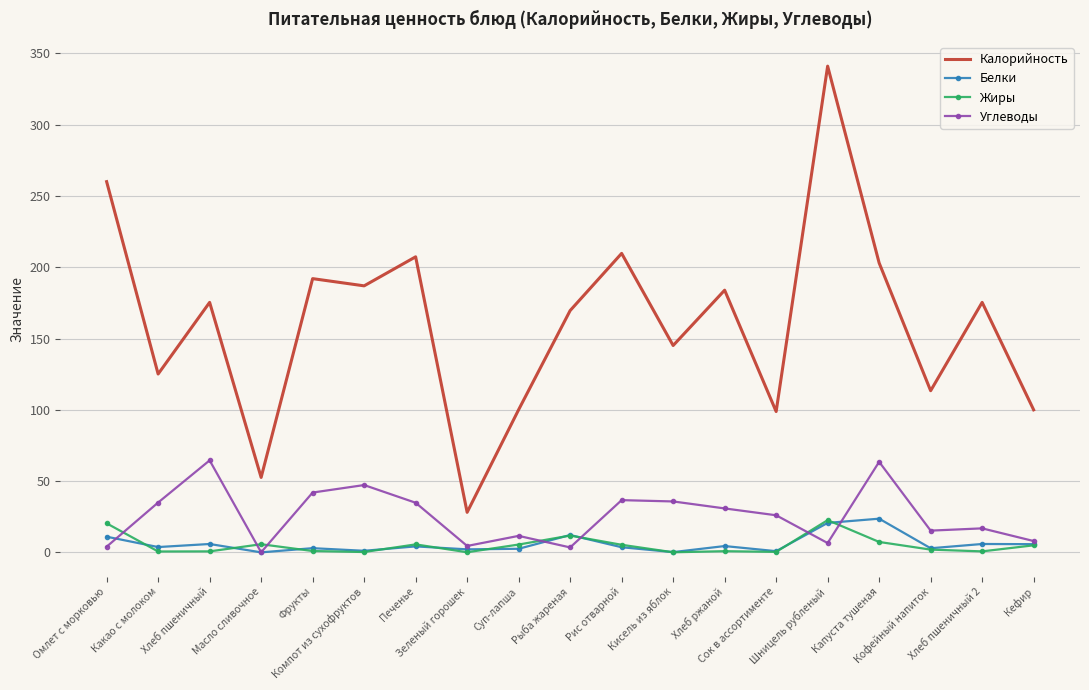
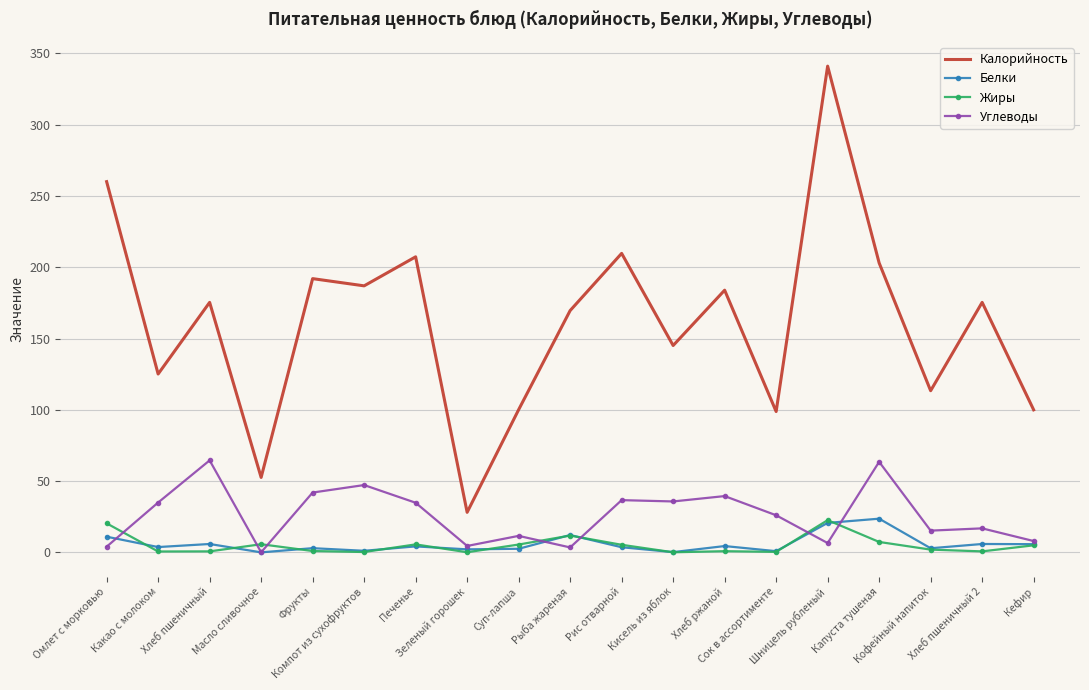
Углеводы, Хлеб ржаной: 31 -> 40
